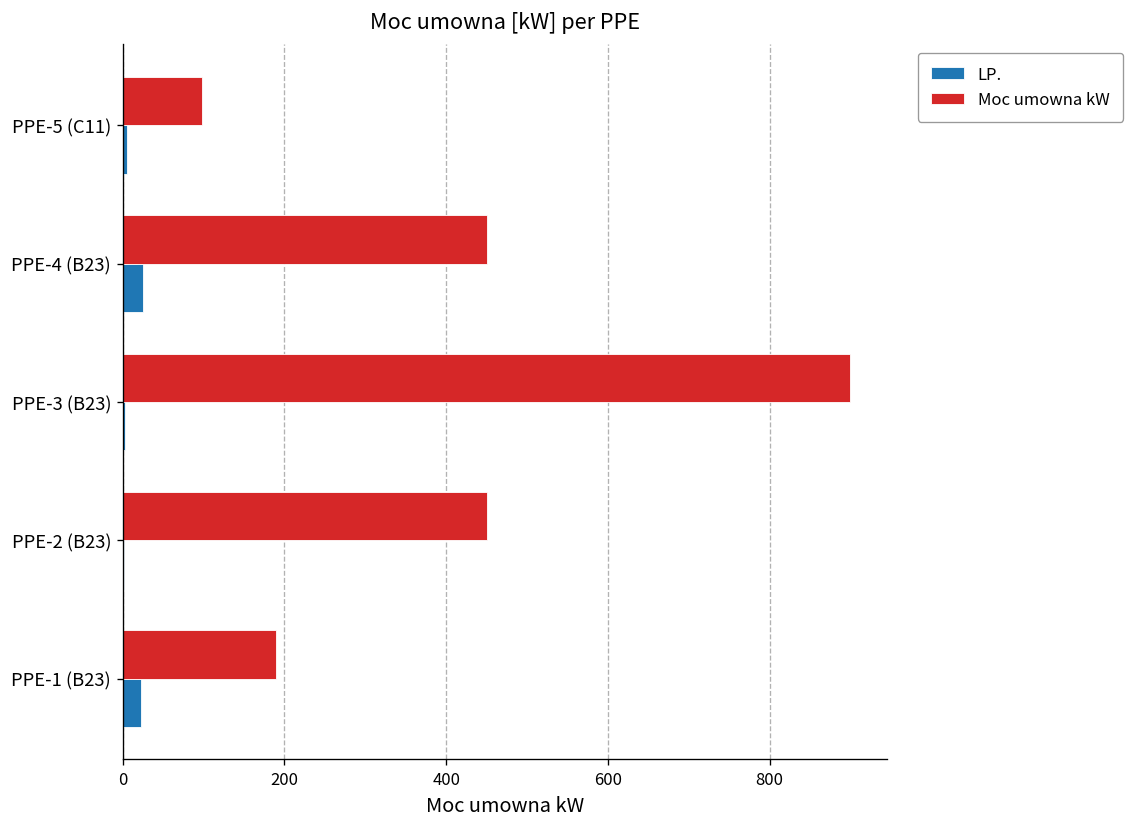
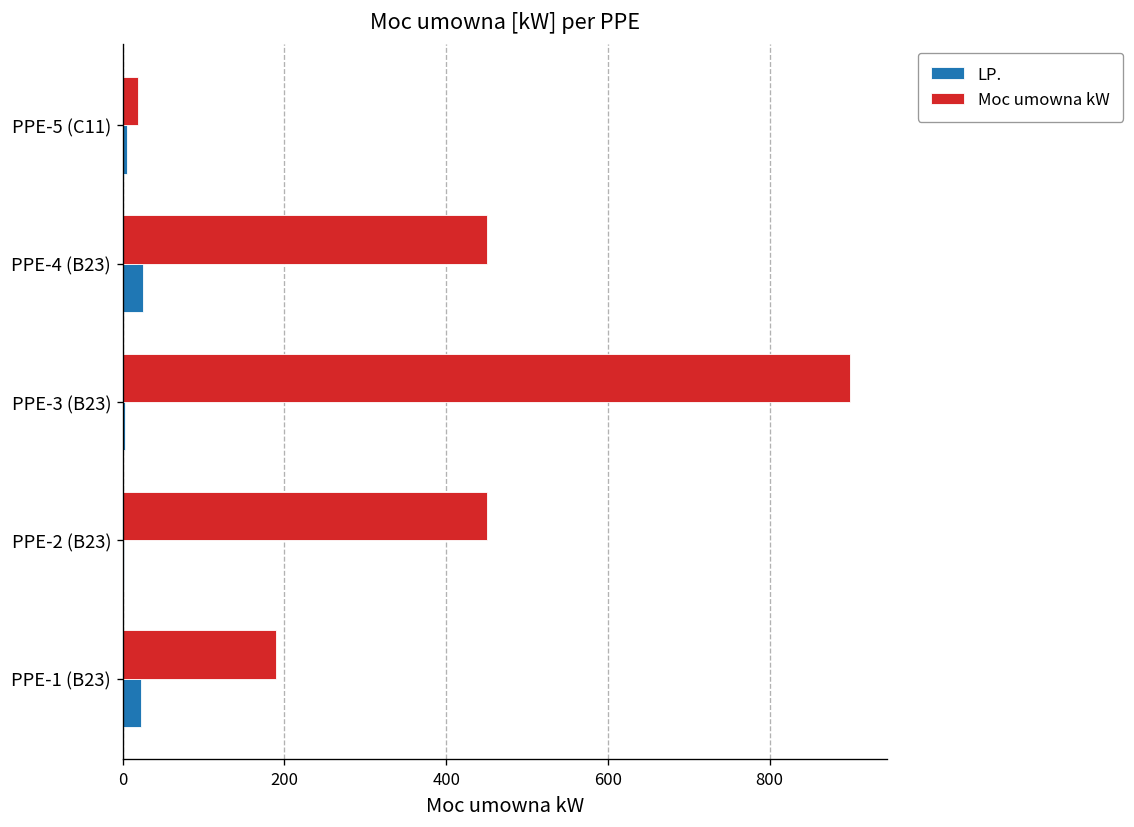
Moc umowna kW, PPE-5 (C11): 100 -> 20
